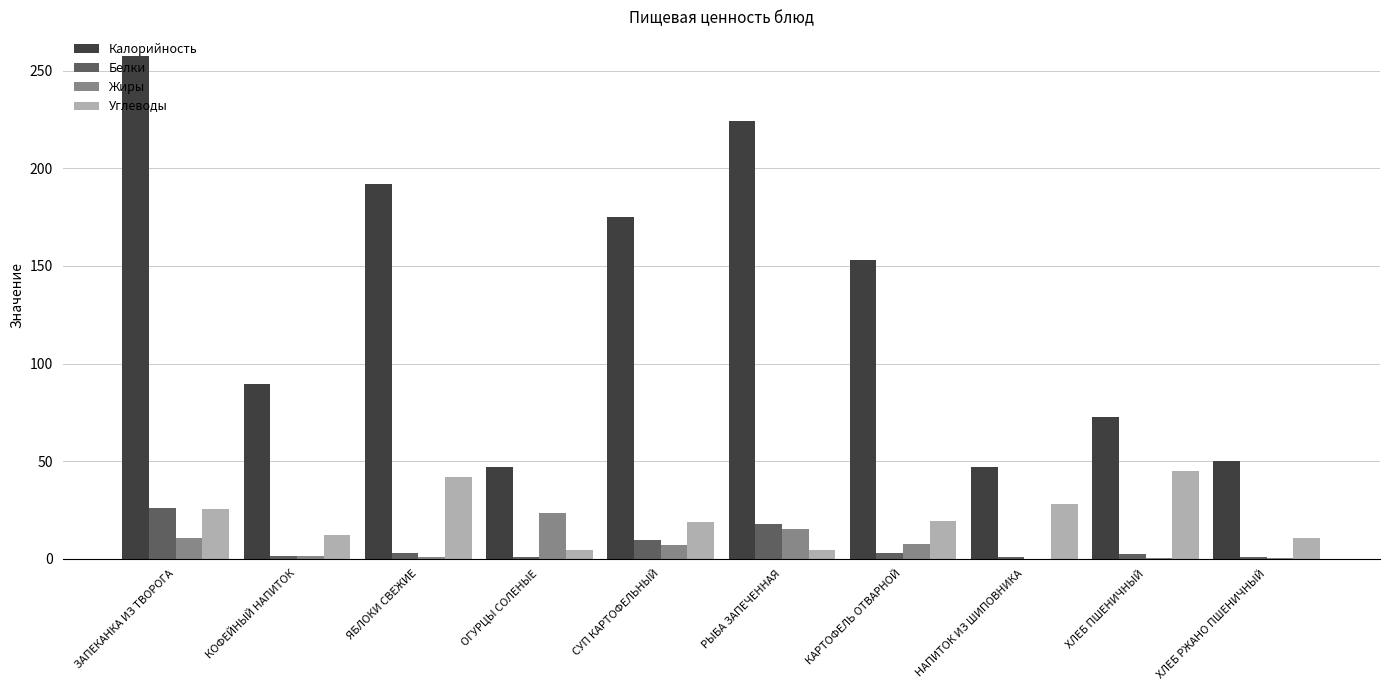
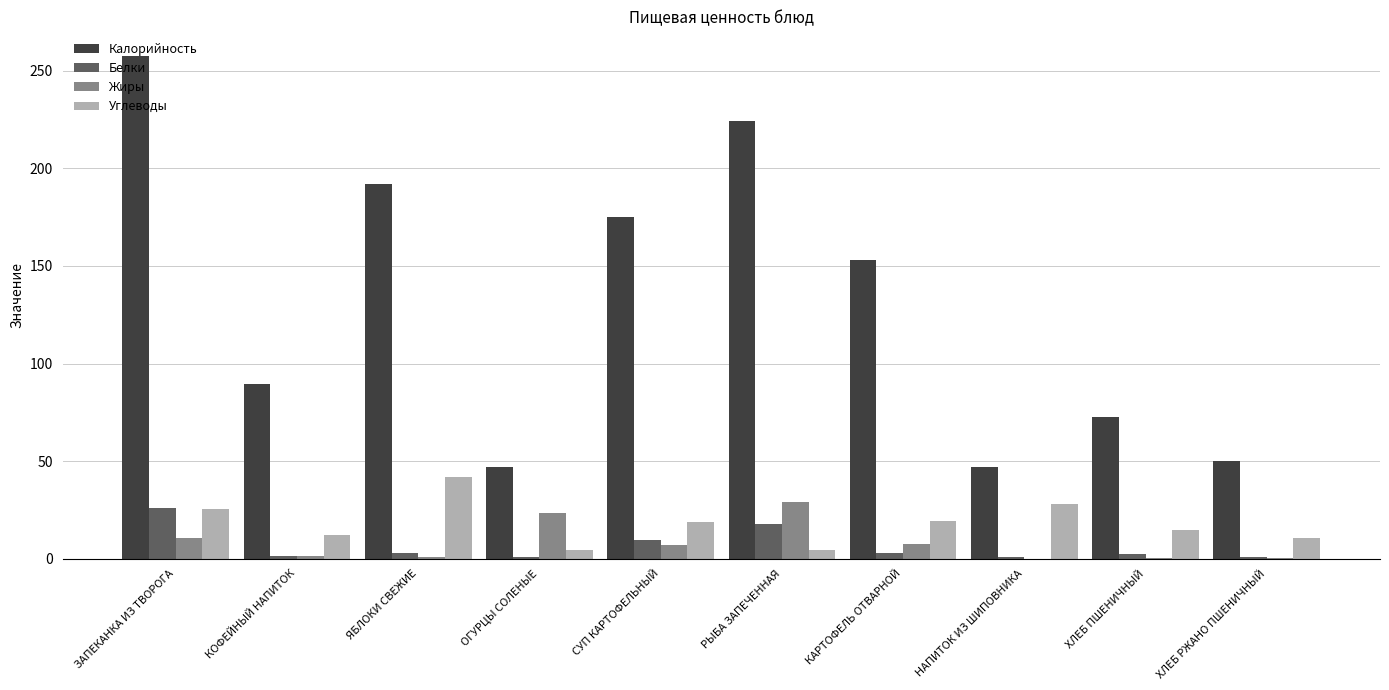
Жиры, РЫБА ЗАПЕЧЕННАЯ: 15 -> 29
Углеводы, ХЛЕБ ПШЕНИЧНЫЙ: 45 -> 15
